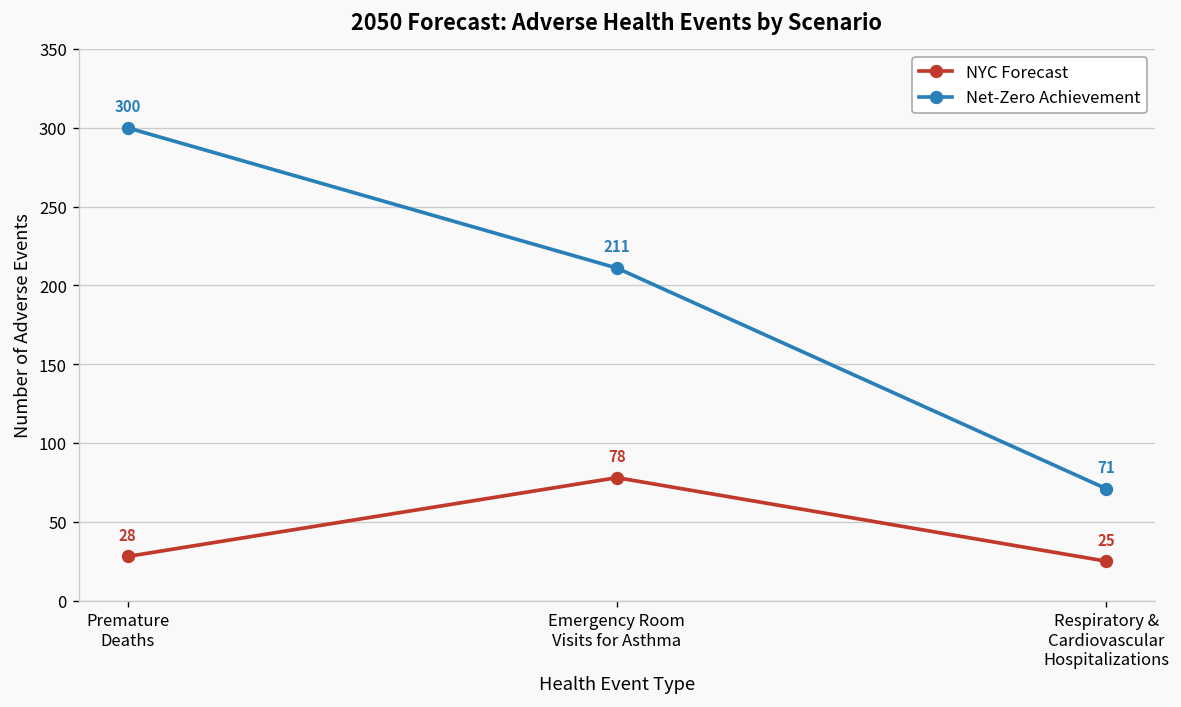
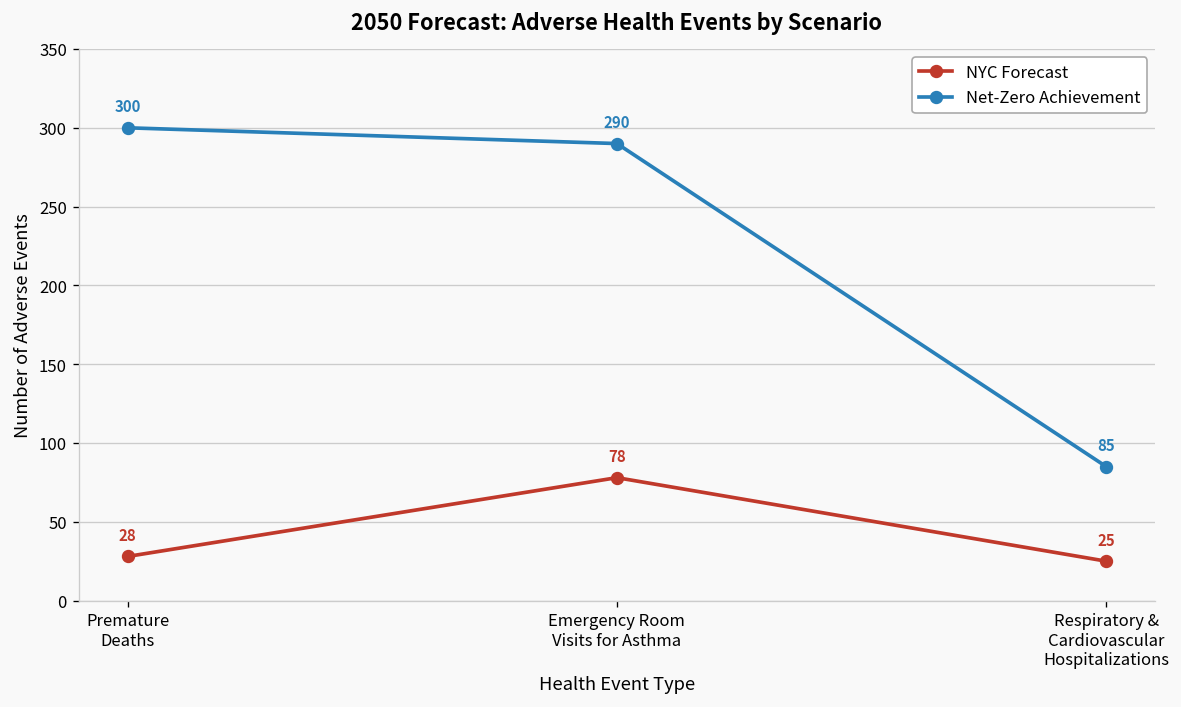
Net-Zero Achievement, Emergency Room Visits for Asthma: 211 -> 290
Net-Zero Achievement, Respiratory & Cardiovascular Hospitalizations: 71 -> 85
